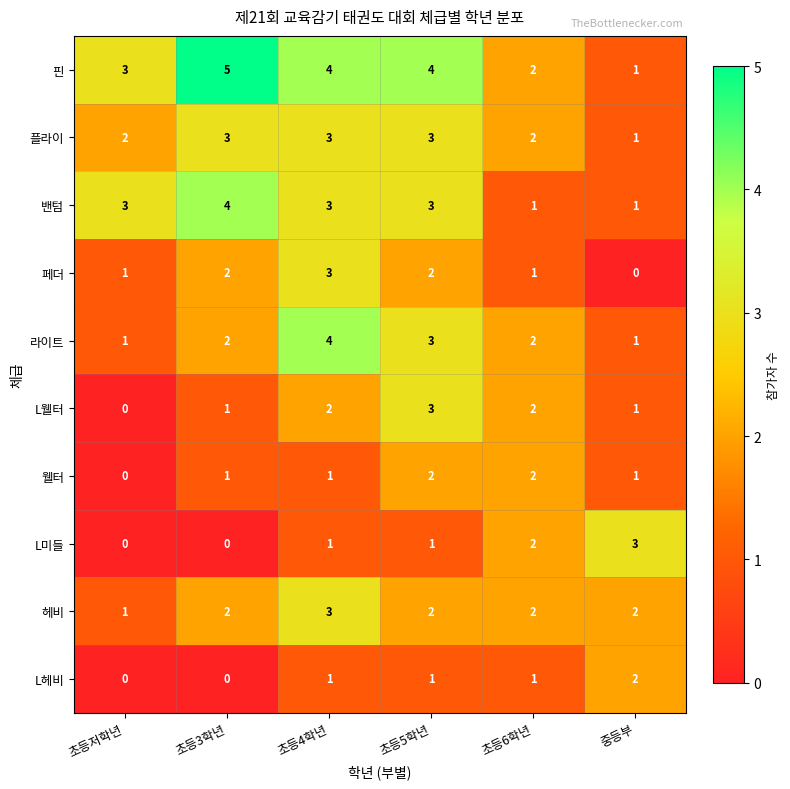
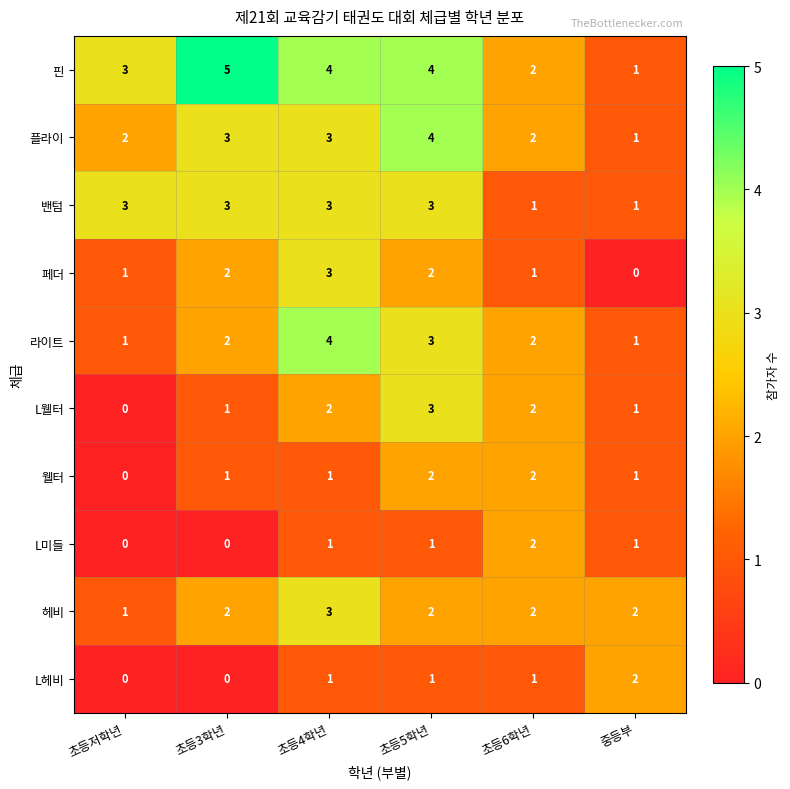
플라이, 초등5학년: 3 -> 4
밴텀, 초등3학년: 4 -> 3
L미들, 중등부: 3 -> 1
